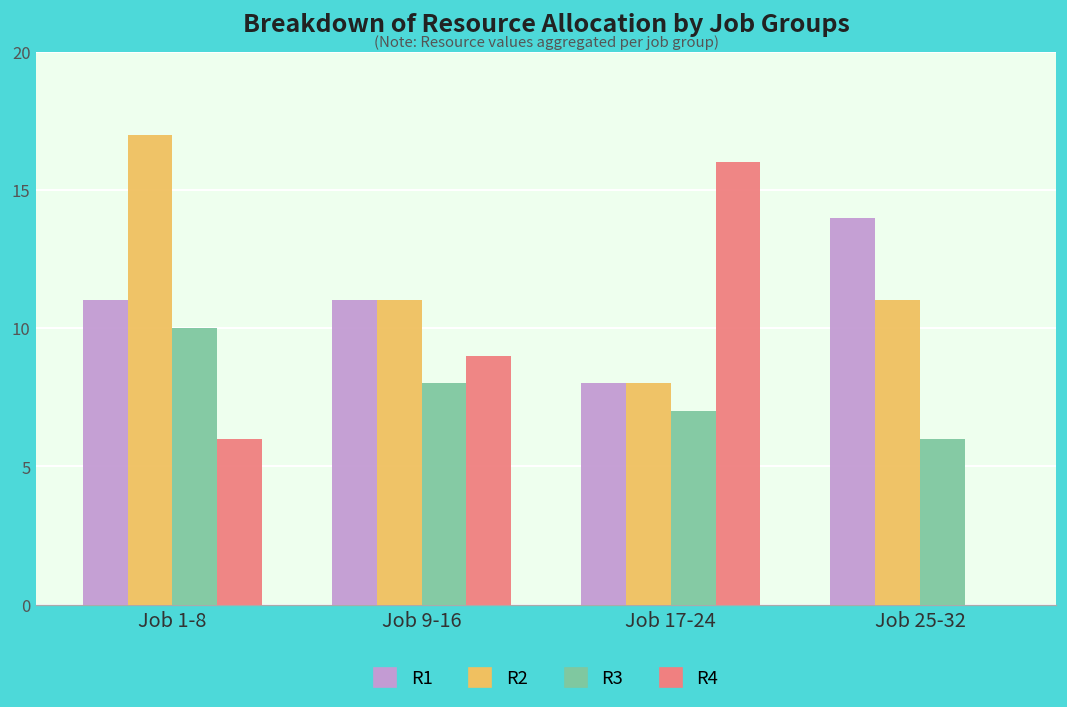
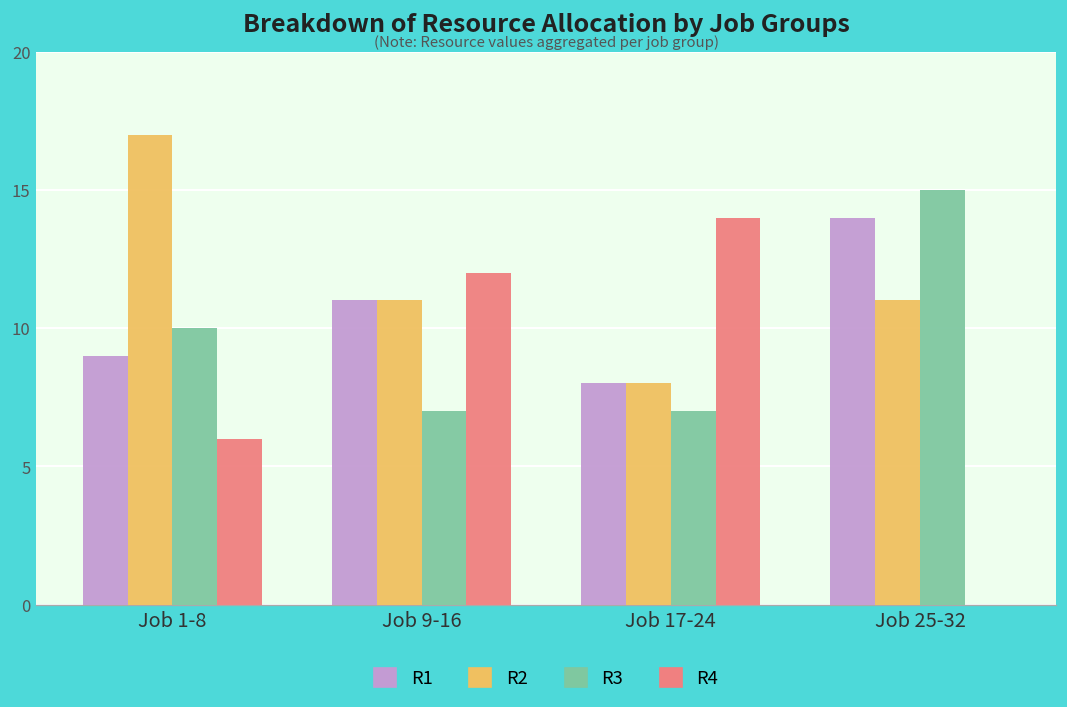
R1, Job 1-8: 11 -> 9
R3, Job 9-16: 8 -> 7
R4, Job 9-16: 9 -> 12
R4, Job 17-24: 16 -> 14
R3, Job 25-32: 6 -> 15
